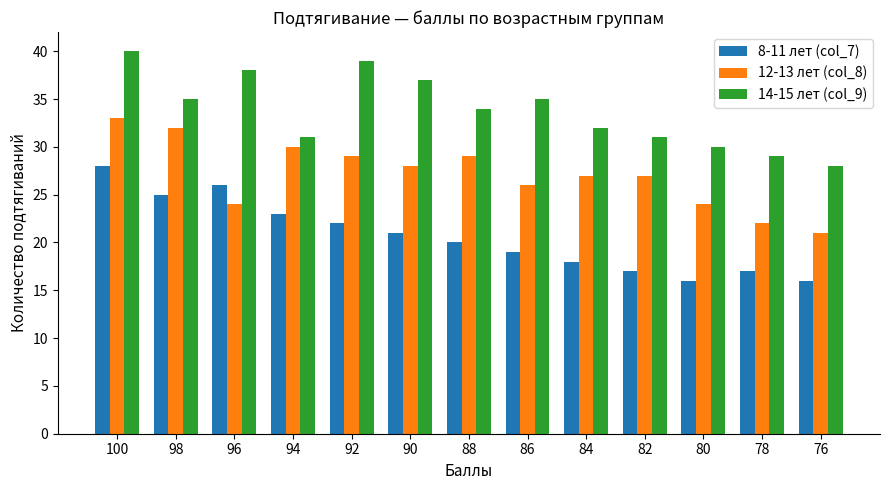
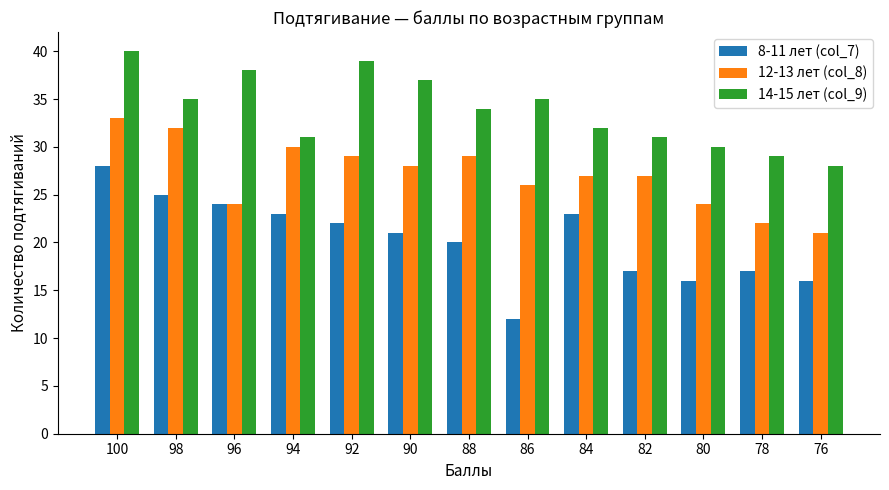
8-11 лет (col_7), 96: 26 -> 24
8-11 лет (col_7), 86: 19 -> 12
8-11 лет (col_7), 84: 18 -> 23
